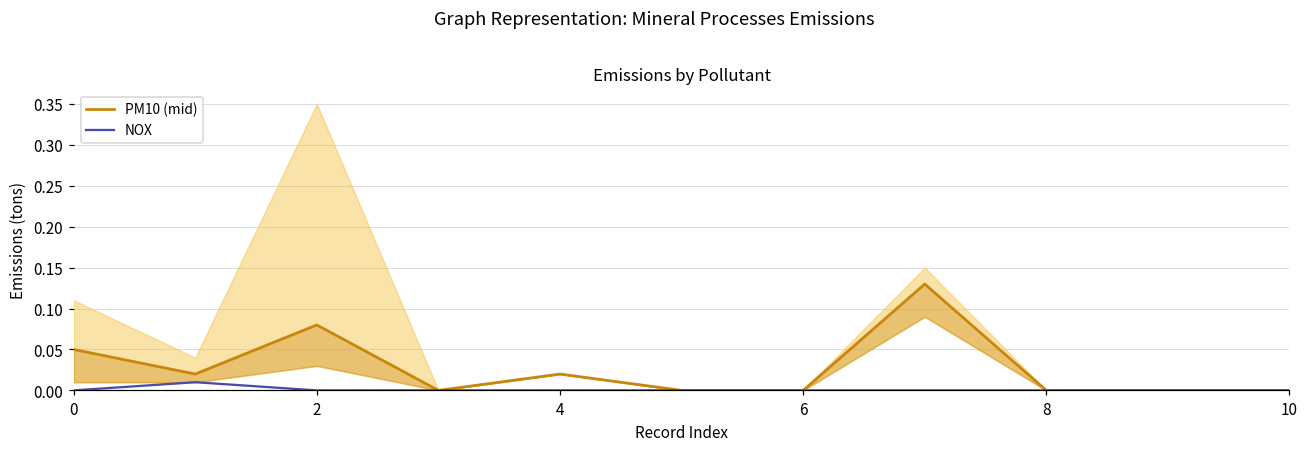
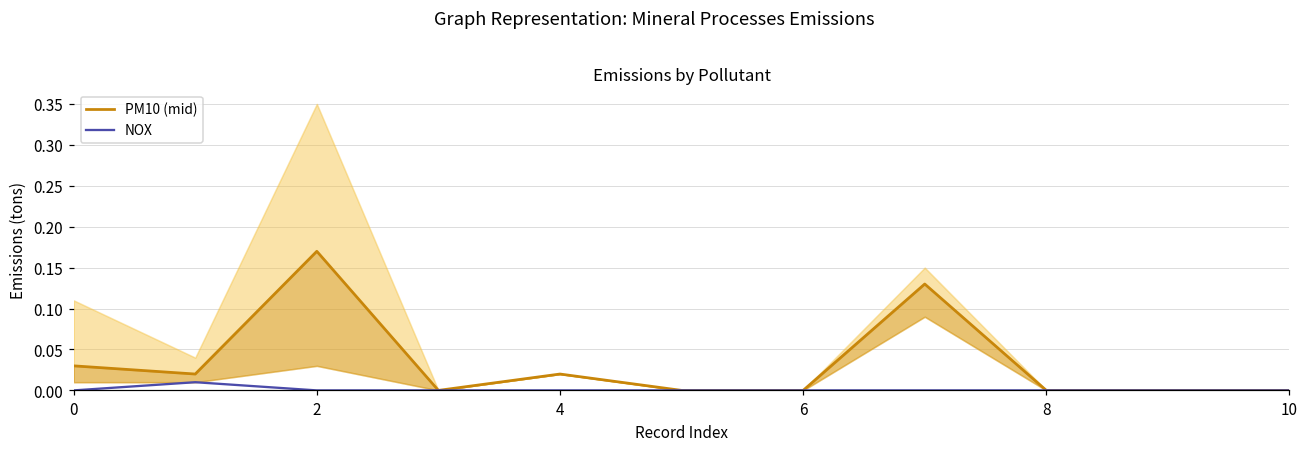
PM10 (mid), 0: 0.05 -> 0.03
PM10 (mid), 2: 0.08 -> 0.17
